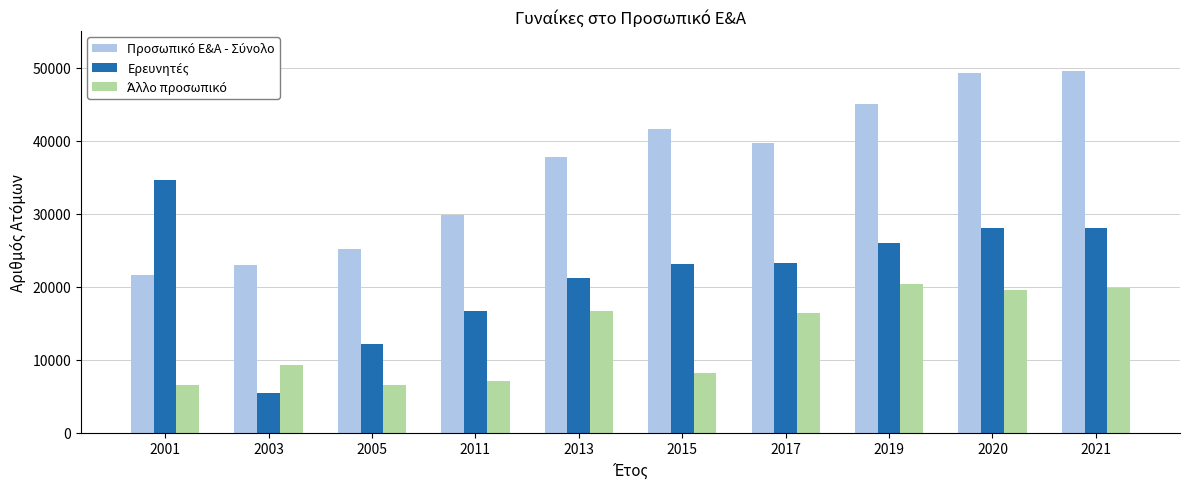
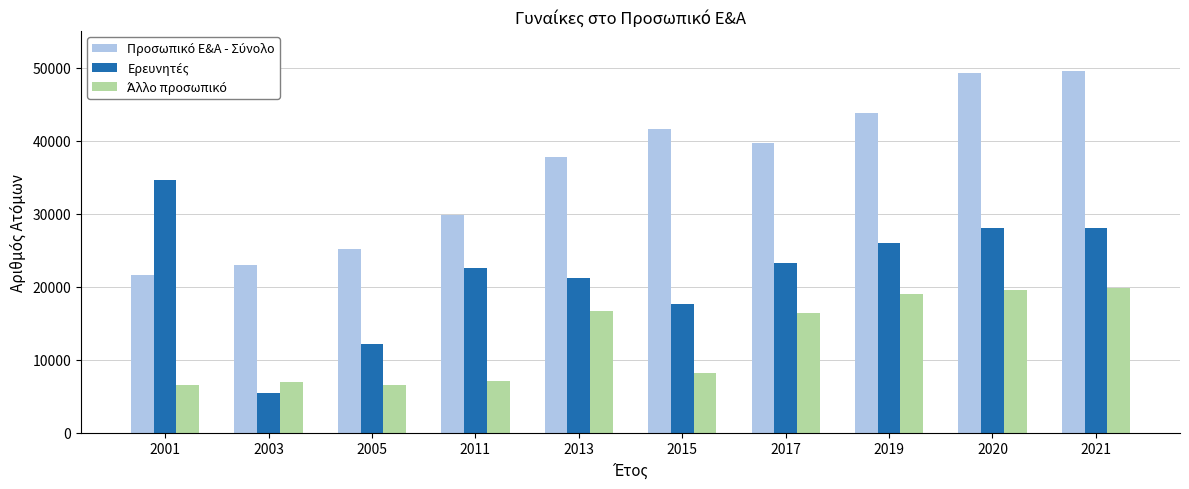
Άλλο προσωπικό, 2003: 9000 -> 7000
Ερευνητές, 2011: 17000 -> 23000
Ερευνητές, 2015: 23000 -> 18000
Προσωπικό Ε&Α - Σύνολο, 2019: 45000 -> 44000
Άλλο προσωπικό, 2019: 20000 -> 19000
